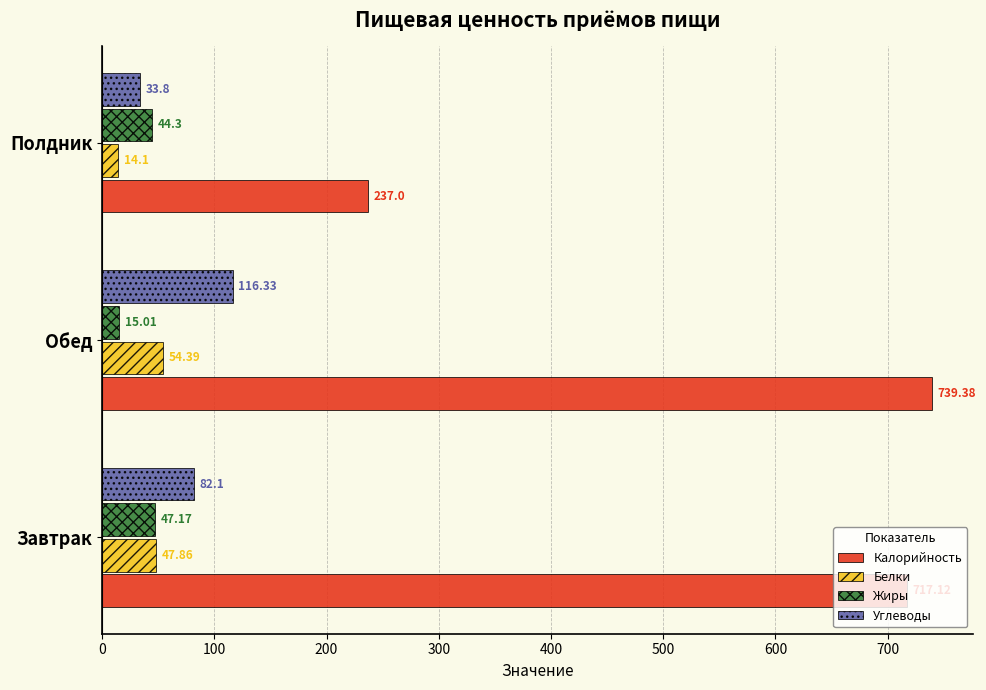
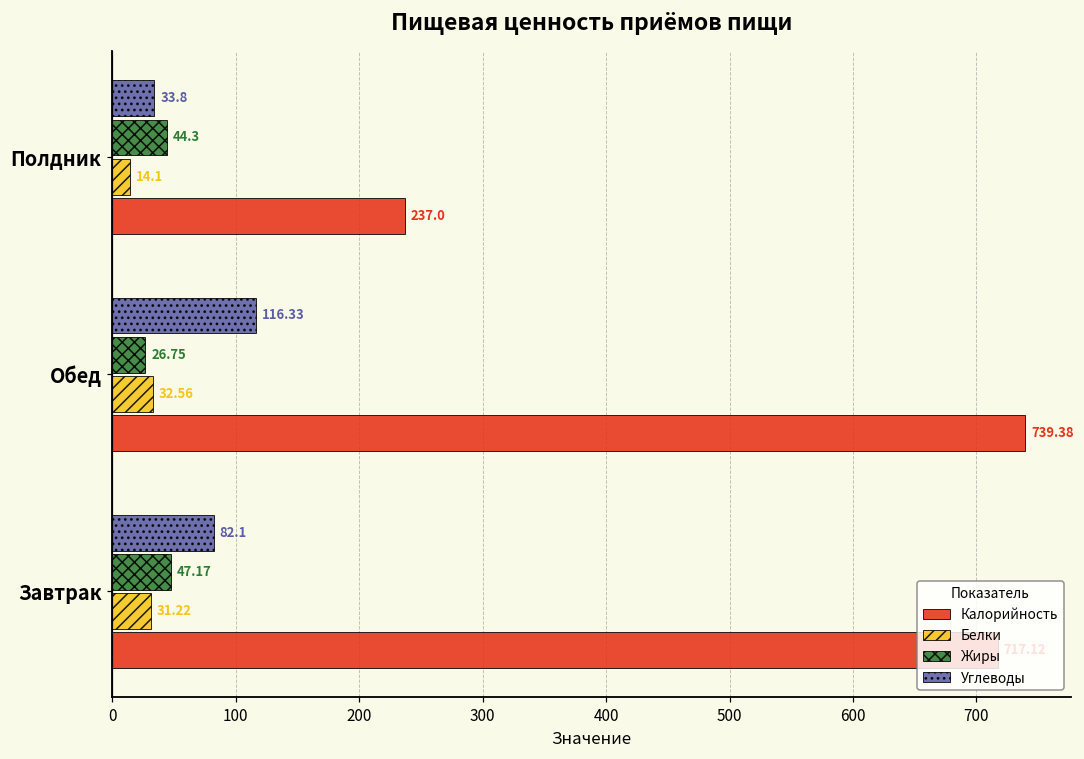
Жиры, Обед: 15.01 -> 26.75
Белки, Обед: 54.39 -> 32.56
Белки, Завтрак: 47.86 -> 31.22
